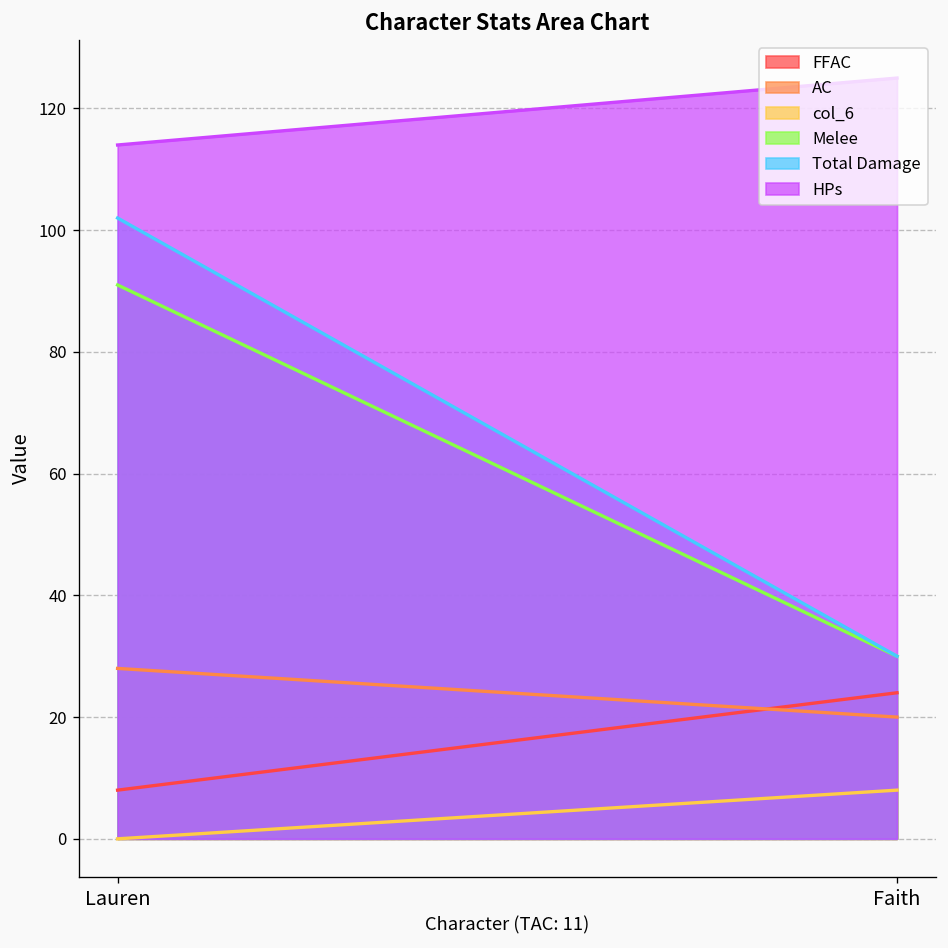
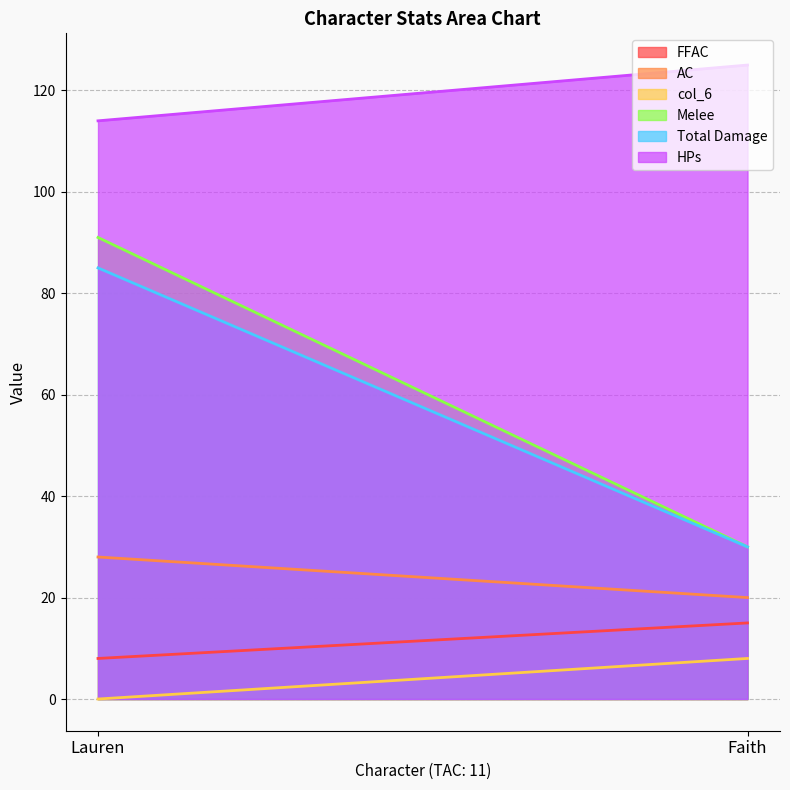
Total Damage, Lauren: 102 -> 85
FFAC, Faith: 24 -> 15
